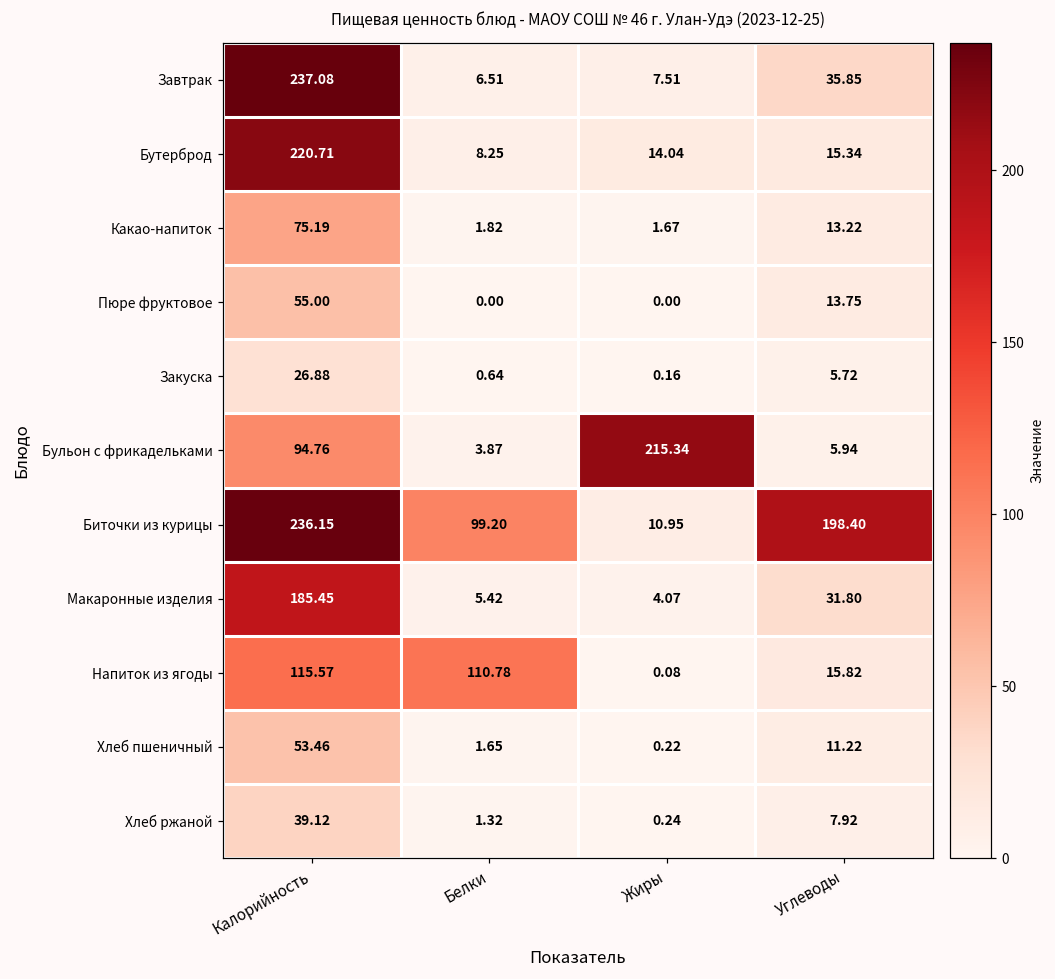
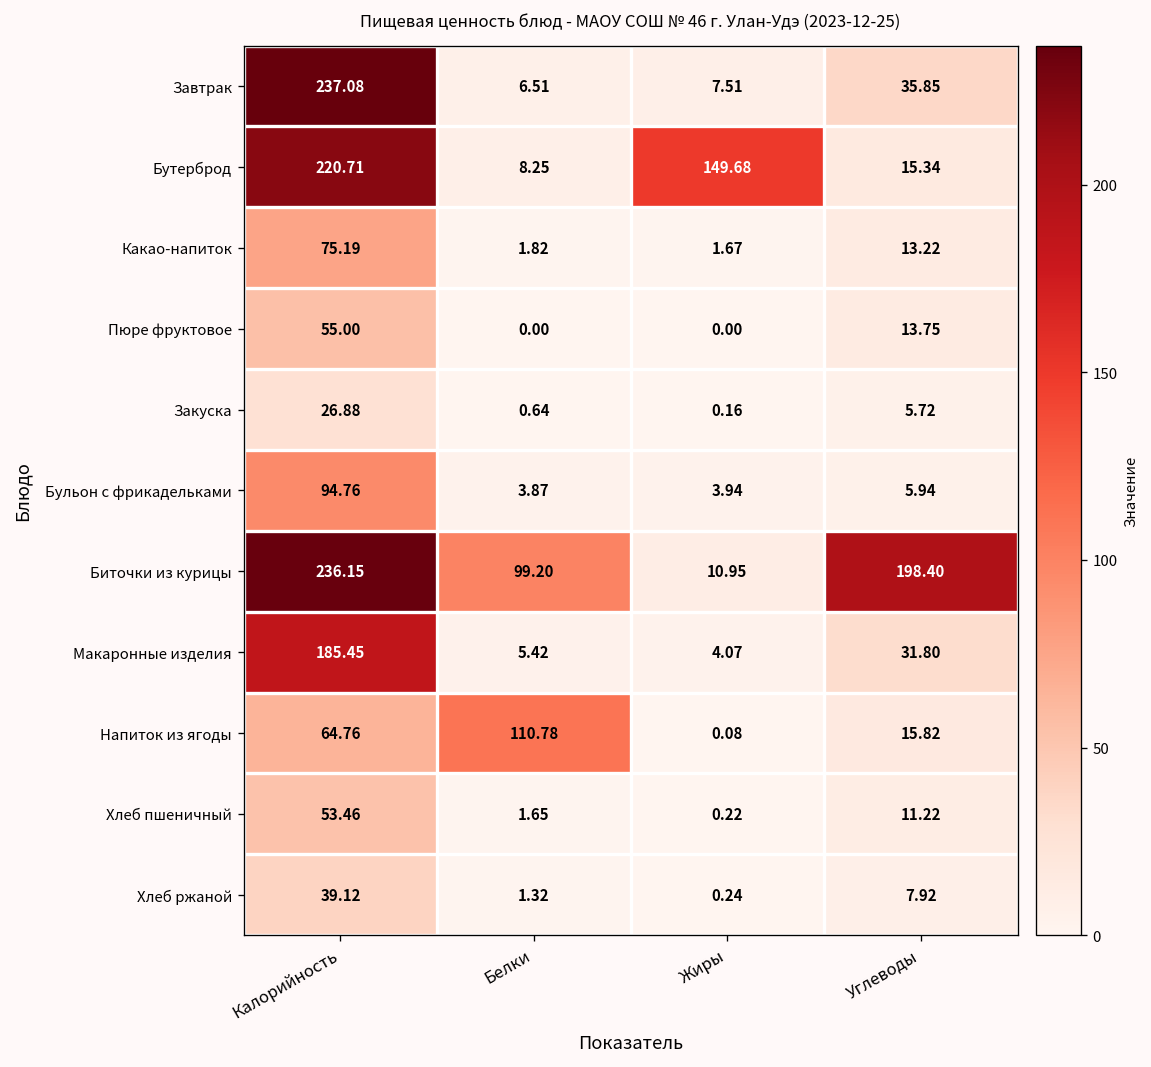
Бутерброд, Жиры: 14.04 -> 149.68
Бульон с фрикадельками, Жиры: 215.34 -> 3.94
Напиток из ягоды, Калорийность: 115.57 -> 64.76
